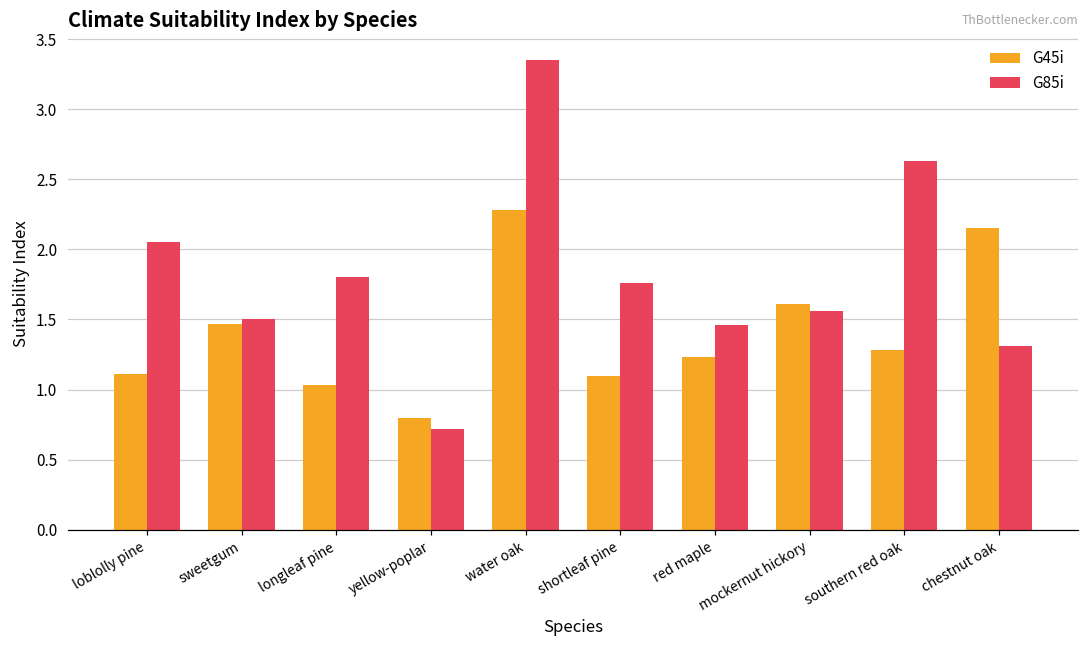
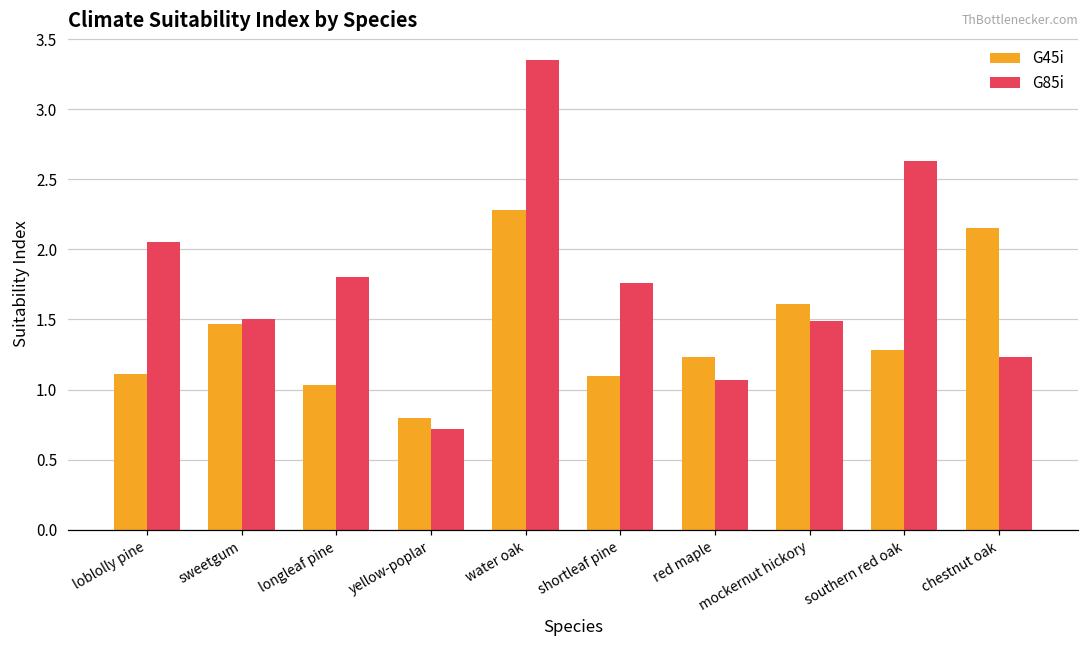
G85i, red maple: 1.46 -> 1.07
G85i, mockernut hickory: 1.56 -> 1.49
G85i, chestnut oak: 1.31 -> 1.23
